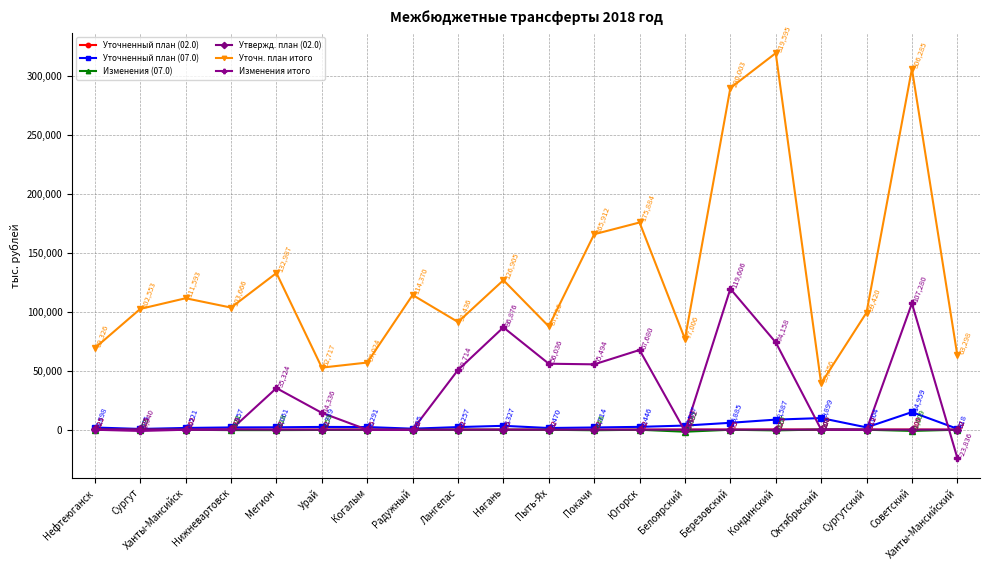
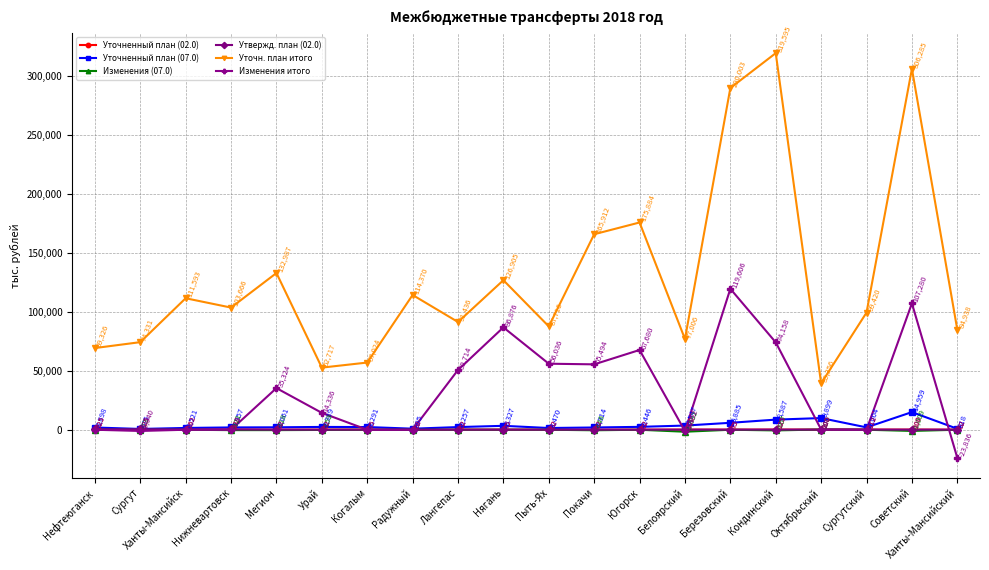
Уточн. план итого, Сургут: 102,553 -> 74,331
Уточн. план итого, Ханты-Мансийский: 63,298 -> 84,938
